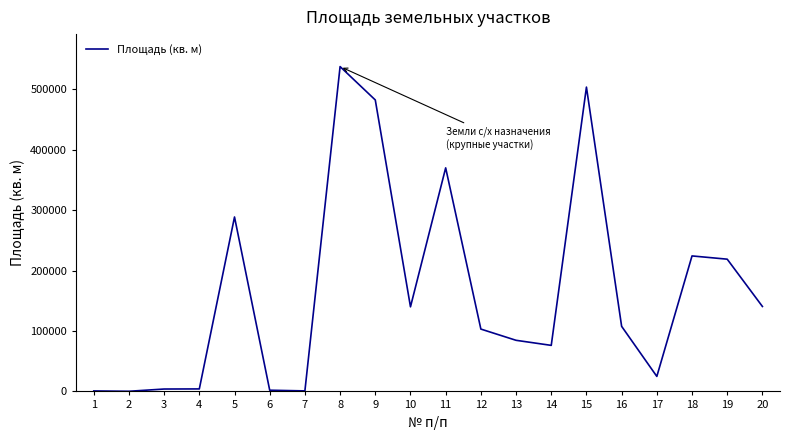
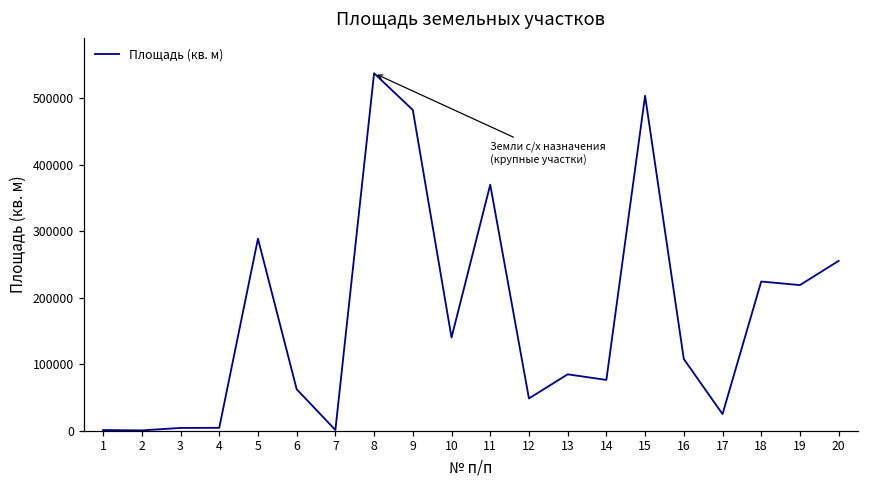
6: 0 -> 60000
12: 100000 -> 50000
20: 140000 -> 260000
